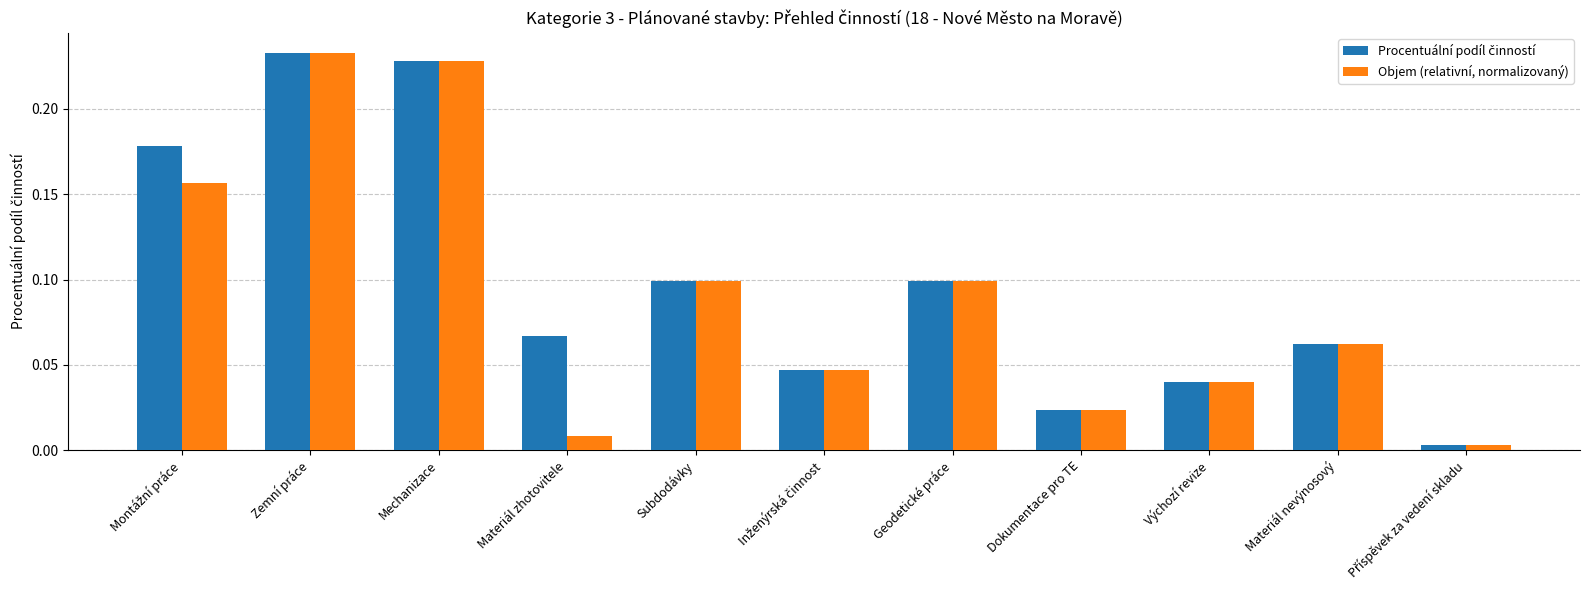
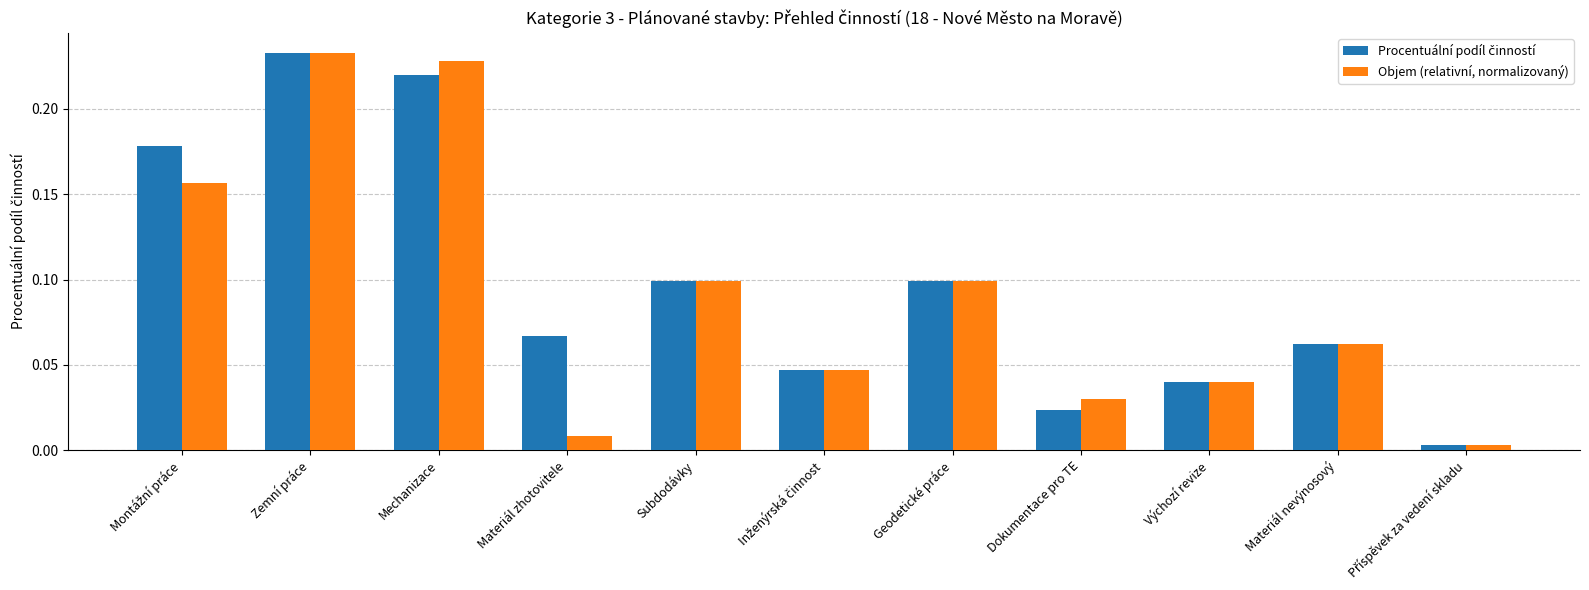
Procentuální podíl činností, Mechanizace: 0.228 -> 0.220
Objem (relativní, normalizovaný), Dokumentace pro TE: 0.024 -> 0.030
